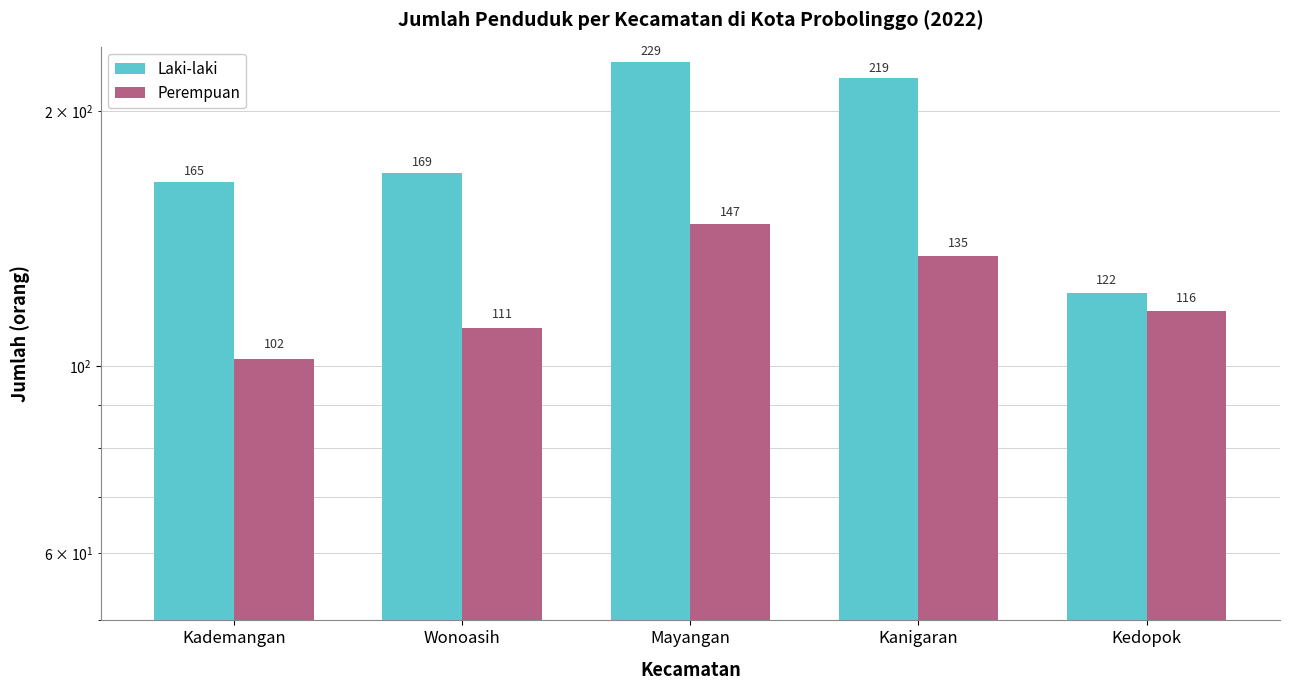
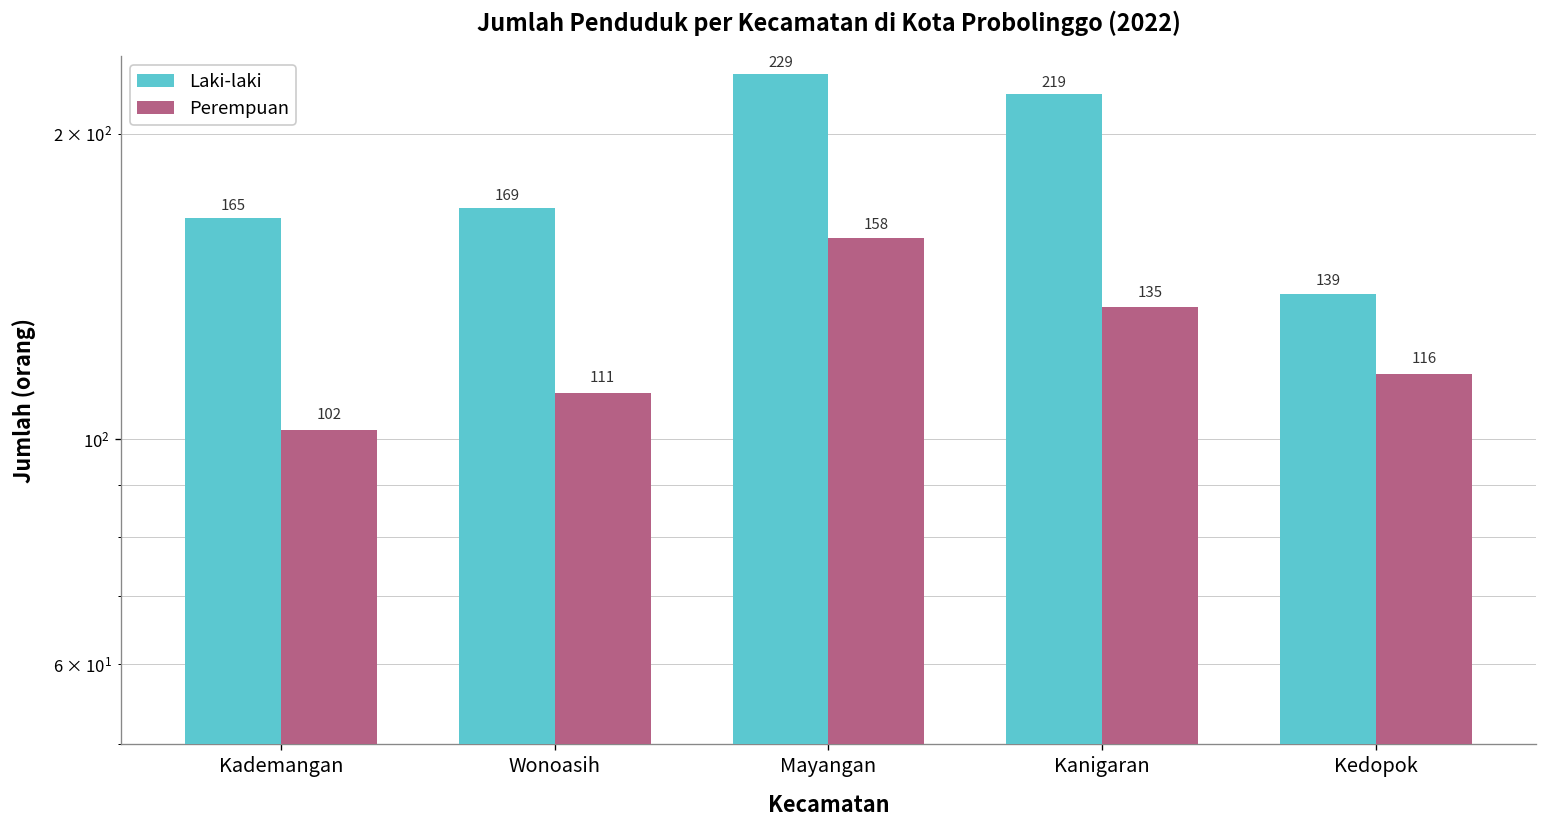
Perempuan, Mayangan: 147 -> 158
Laki-laki, Kedopok: 122 -> 139
